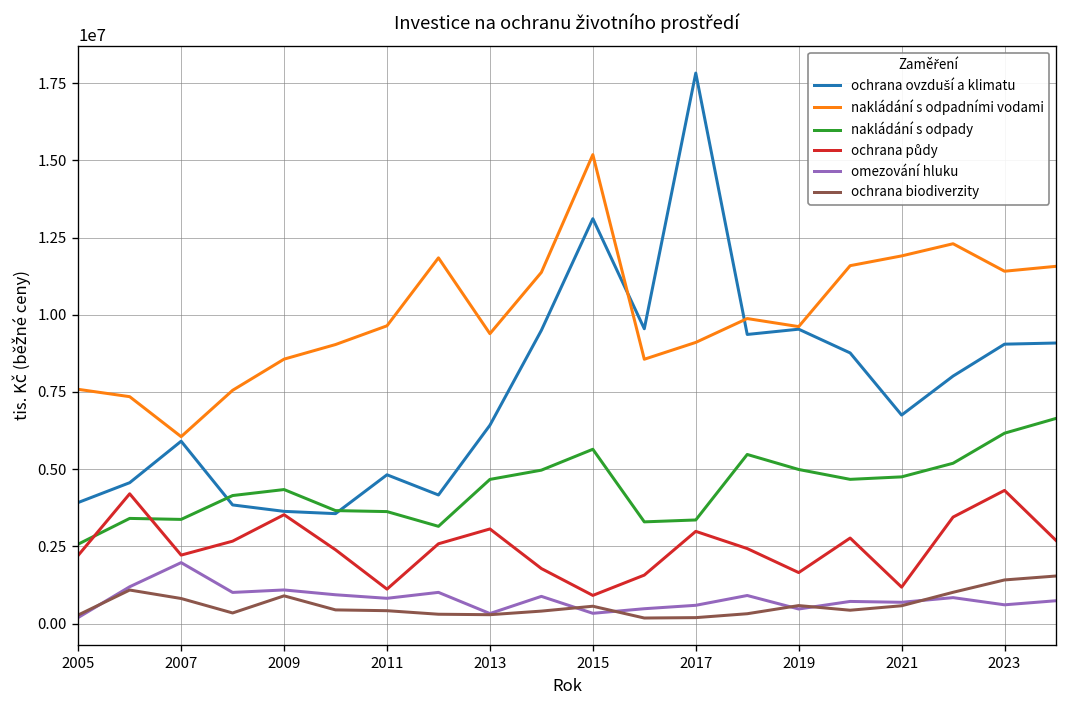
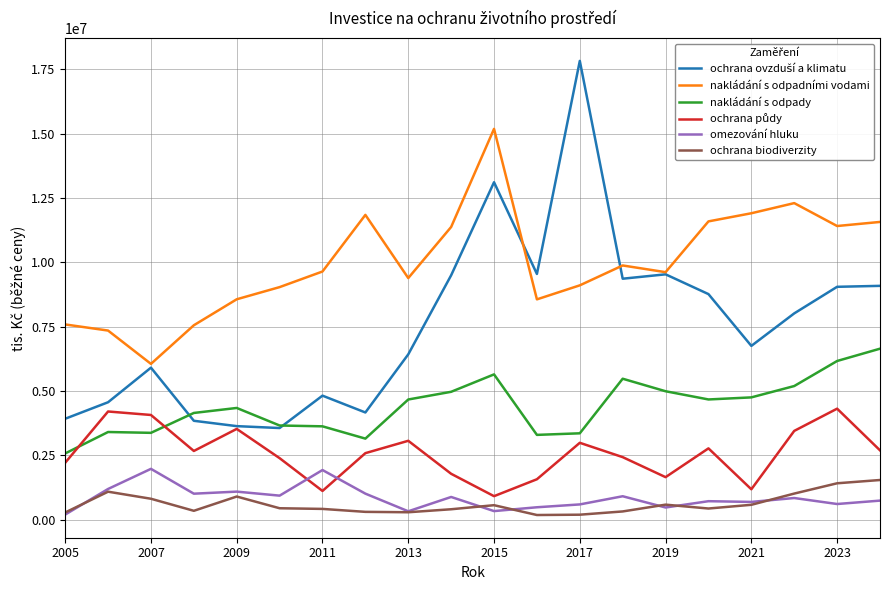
ochrana půdy, 2007: 2200000 -> 4100000
omezování hluku, 2011: 800000 -> 1900000
